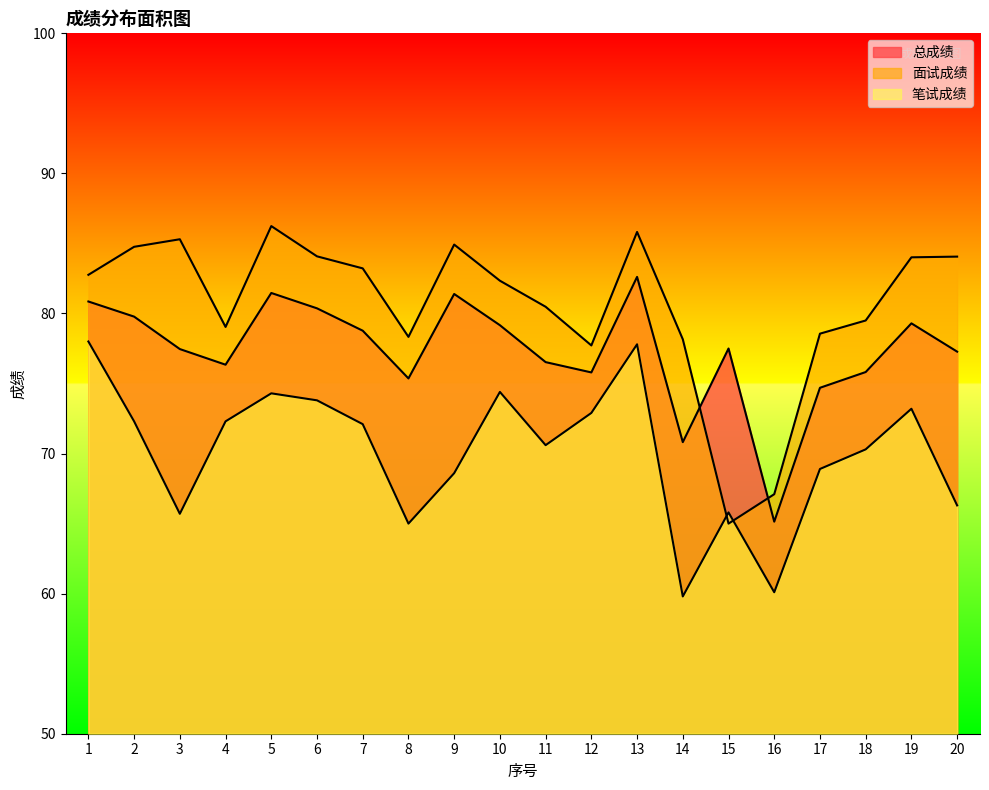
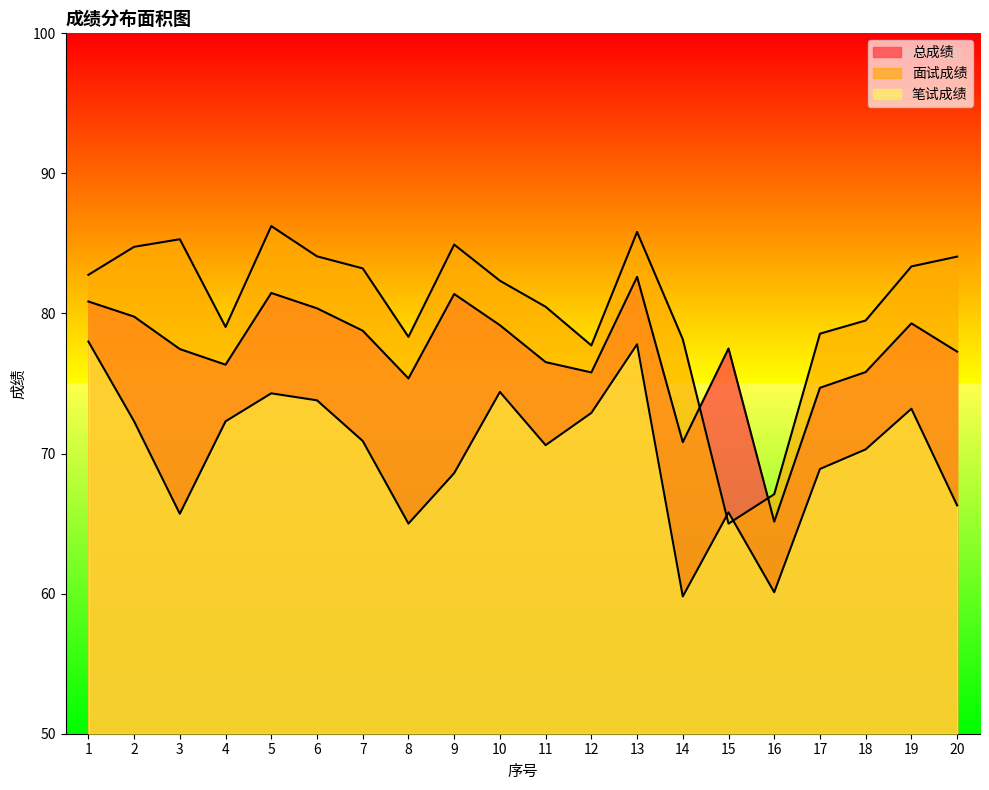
笔试成绩, 7: 72.1 -> 70.9
面试成绩, 19: 84.0 -> 83.4
